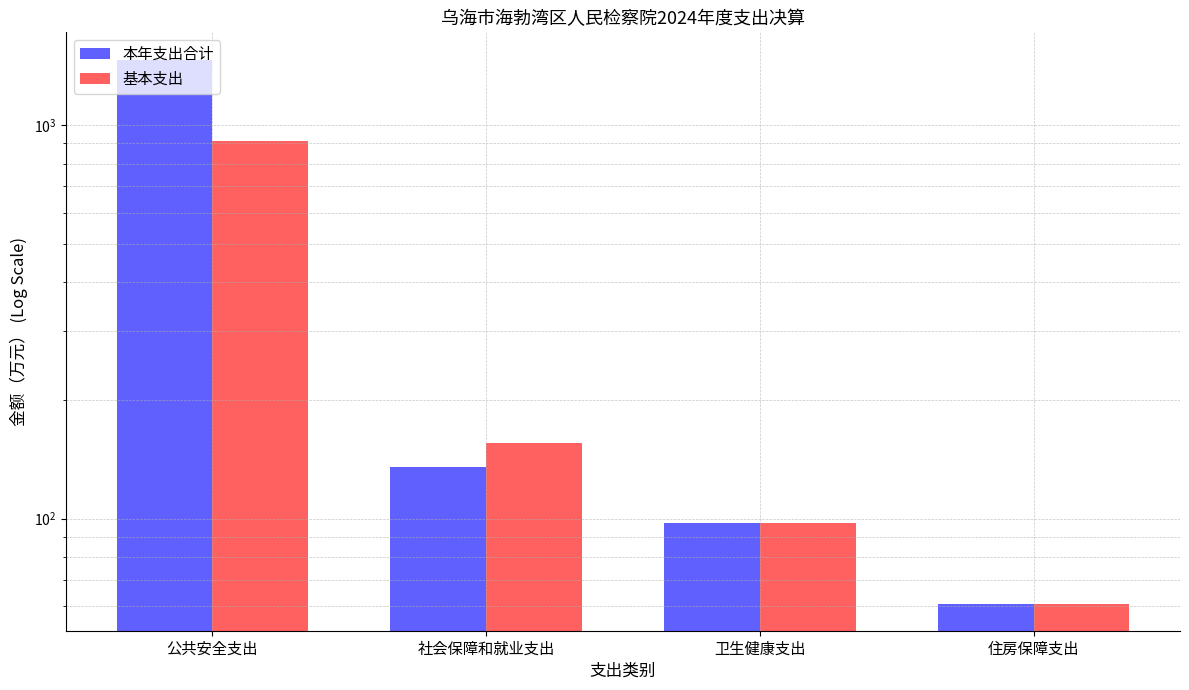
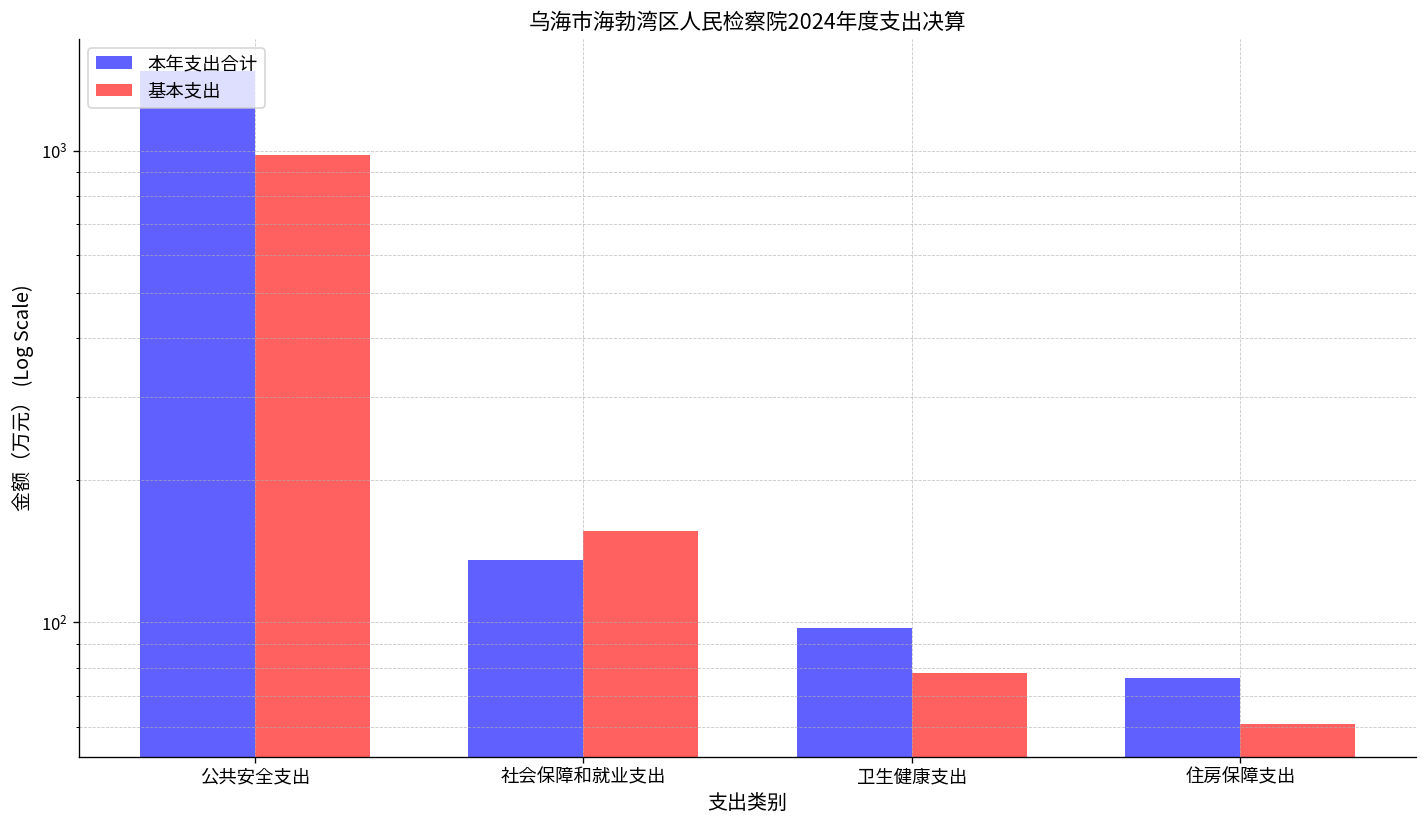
基本支出, 公共安全支出: 910 -> 980
基本支出, 卫生健康支出: 97 -> 78
本年支出合计, 住房保障支出: 61 -> 76
